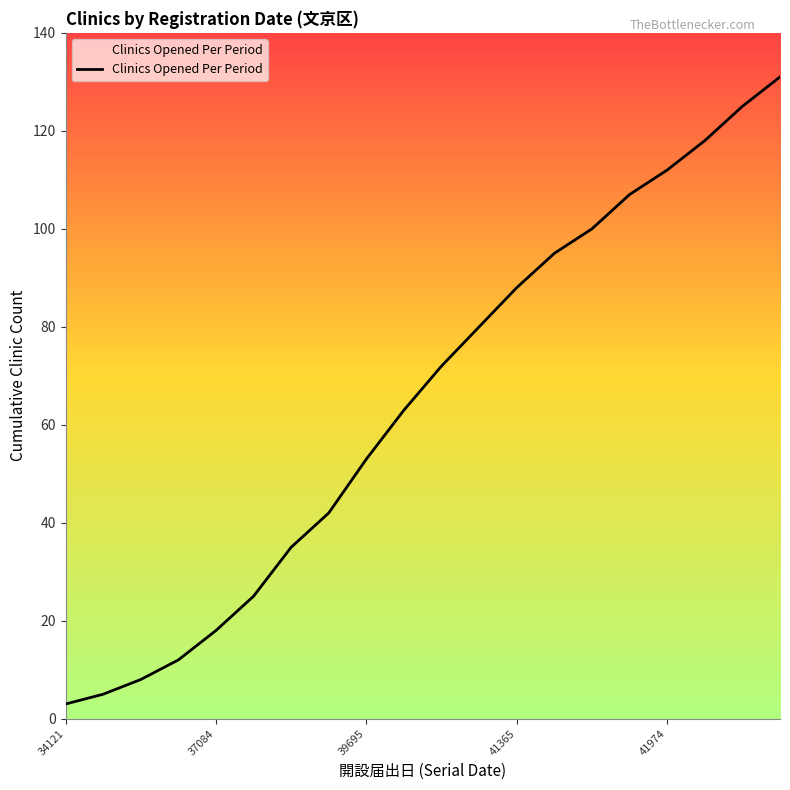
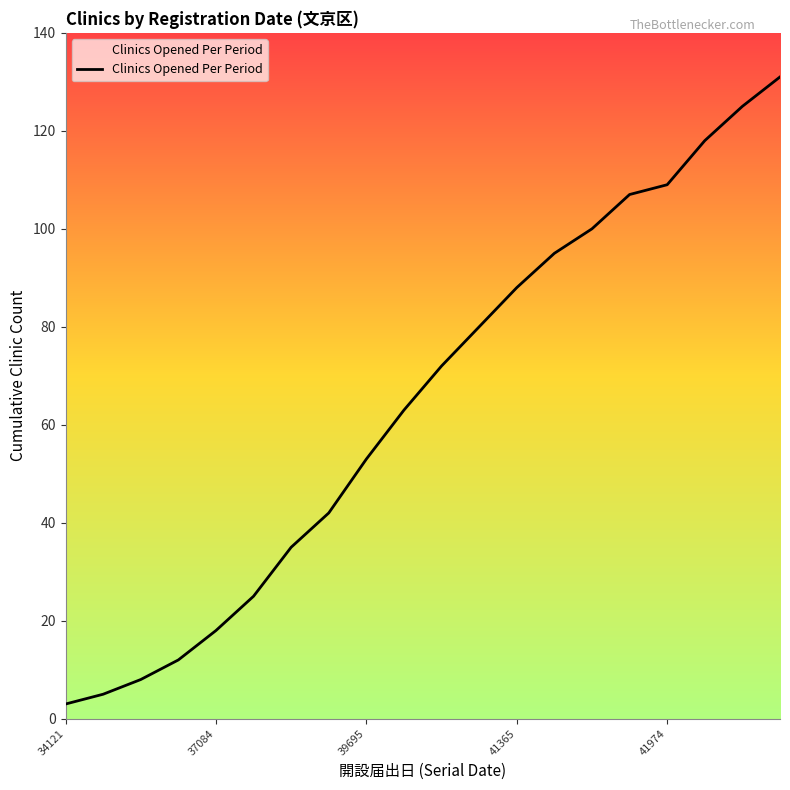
41974: 112 -> 109
